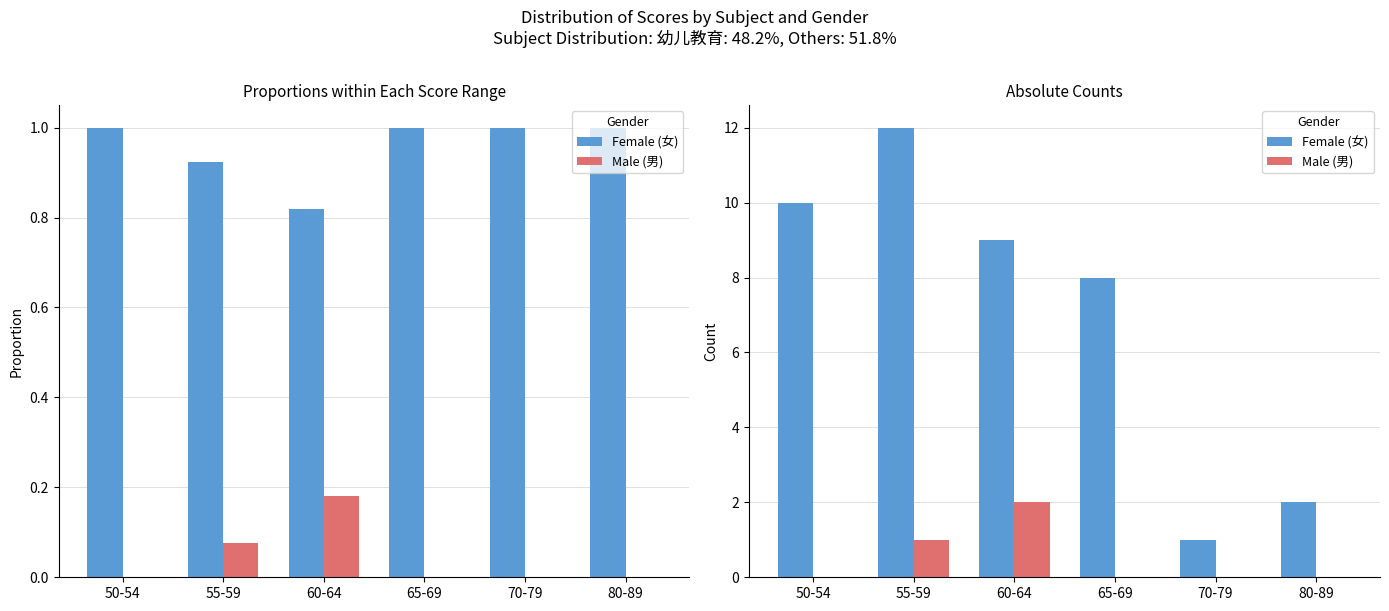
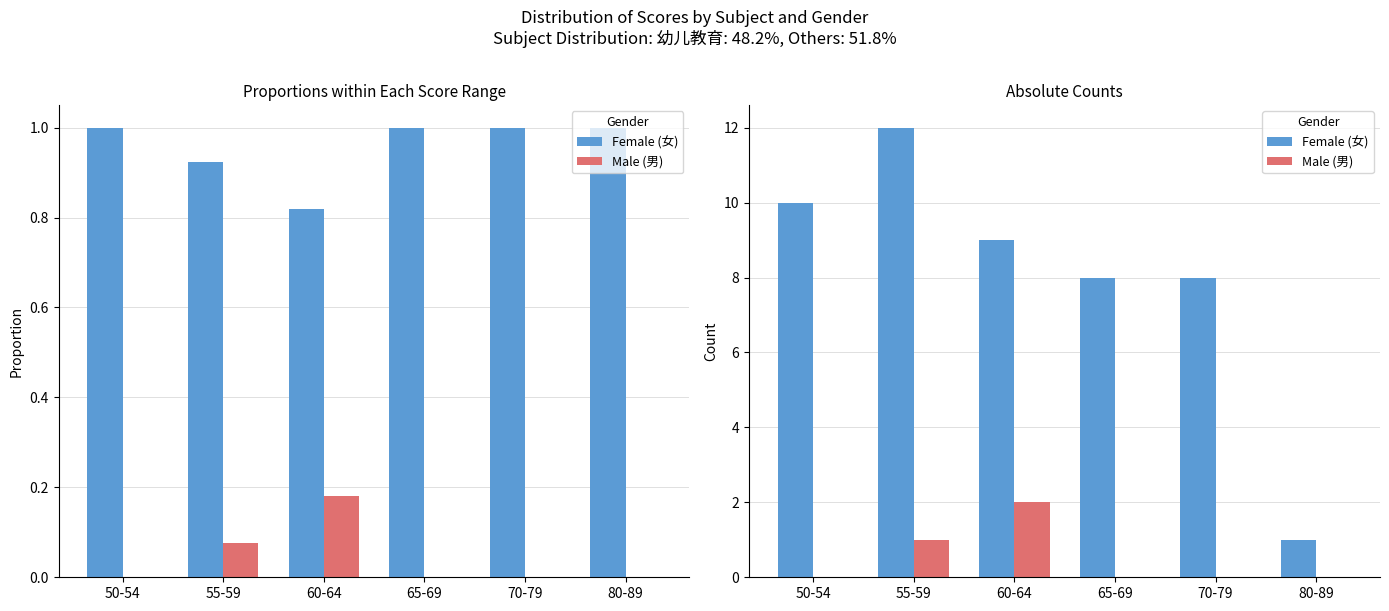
Absolute Counts, Female (女), 70-79: 1 -> 8
Absolute Counts, Female (女), 80-89: 2 -> 1
